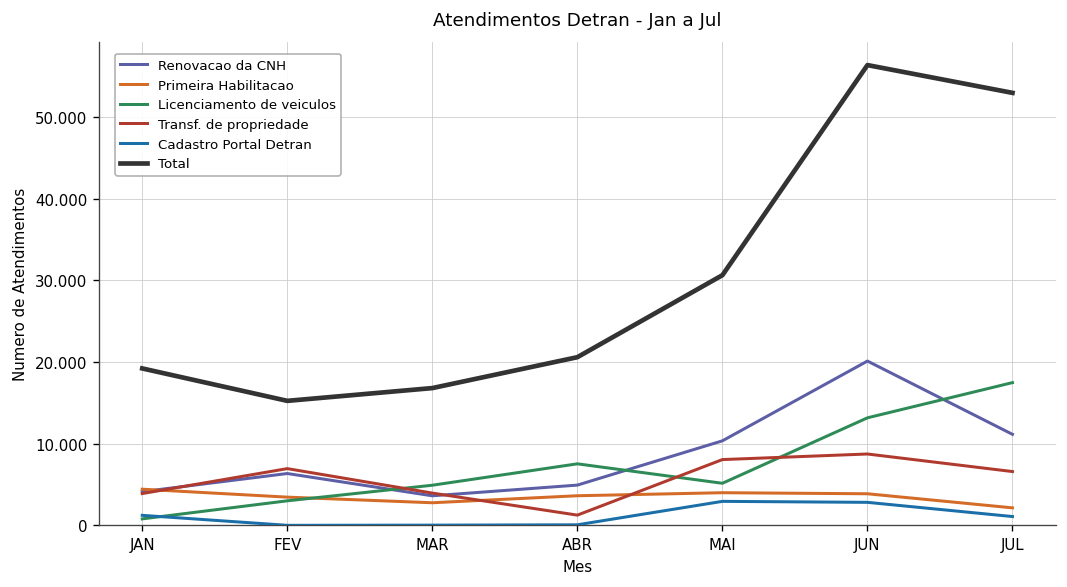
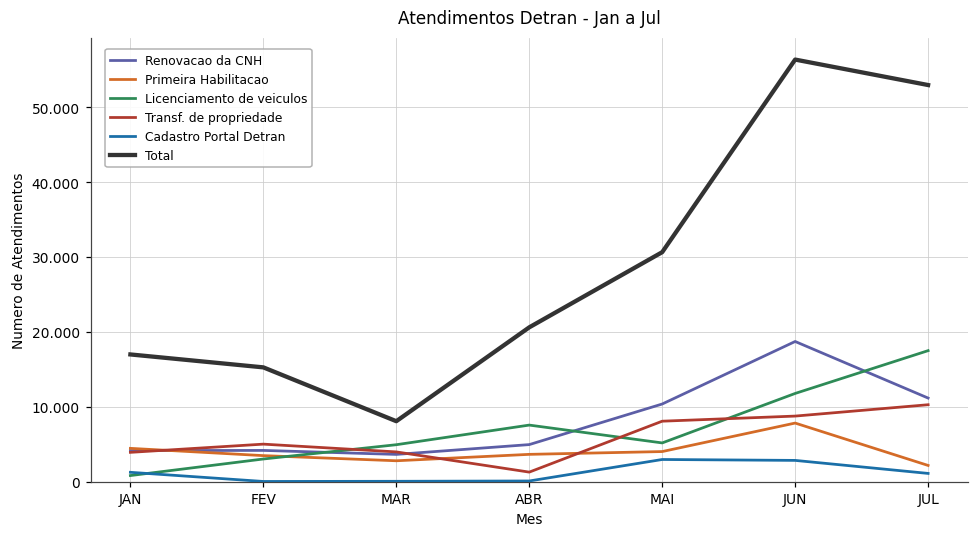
Total, JAN: 19 -> 17
Renovacao da CNH, FEV: 6 -> 4
Transf. de propriedade, FEV: 7 -> 5
Total, MAR: 17 -> 8
Renovacao da CNH, JUN: 20 -> 19
Primeira Habilitacao, JUN: 4 -> 8
Licenciamento de veiculos, JUN: 13 -> 12
Transf. de propriedade, JUL: 7 -> 10
